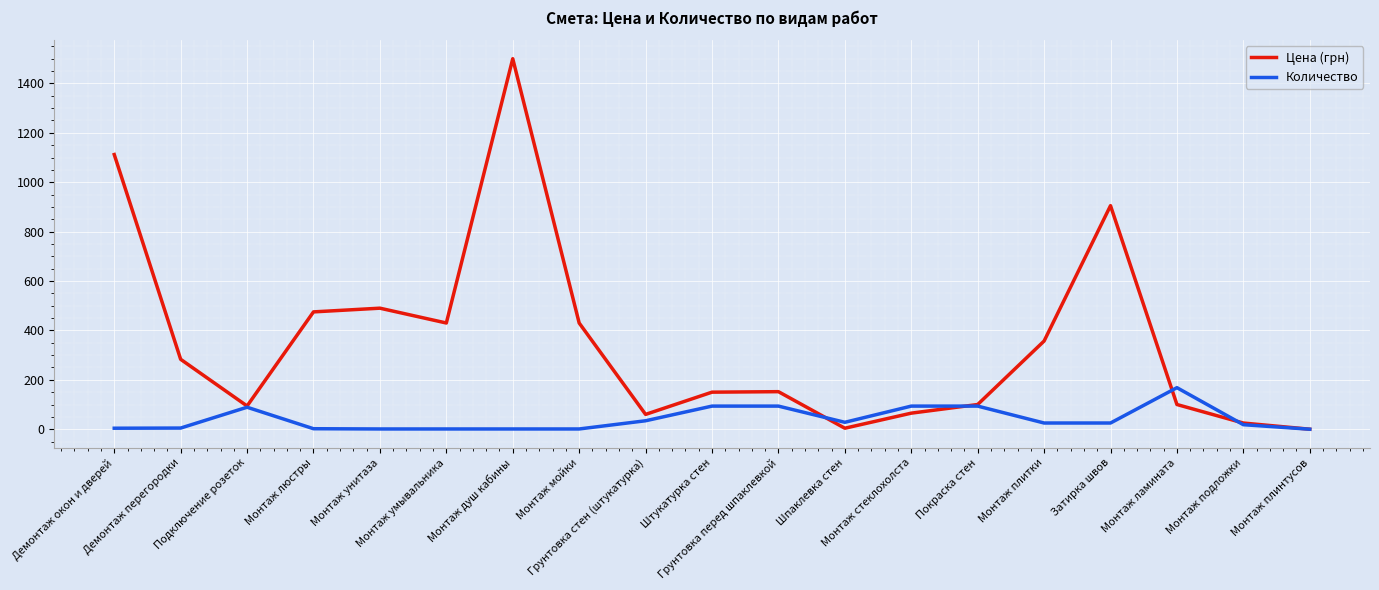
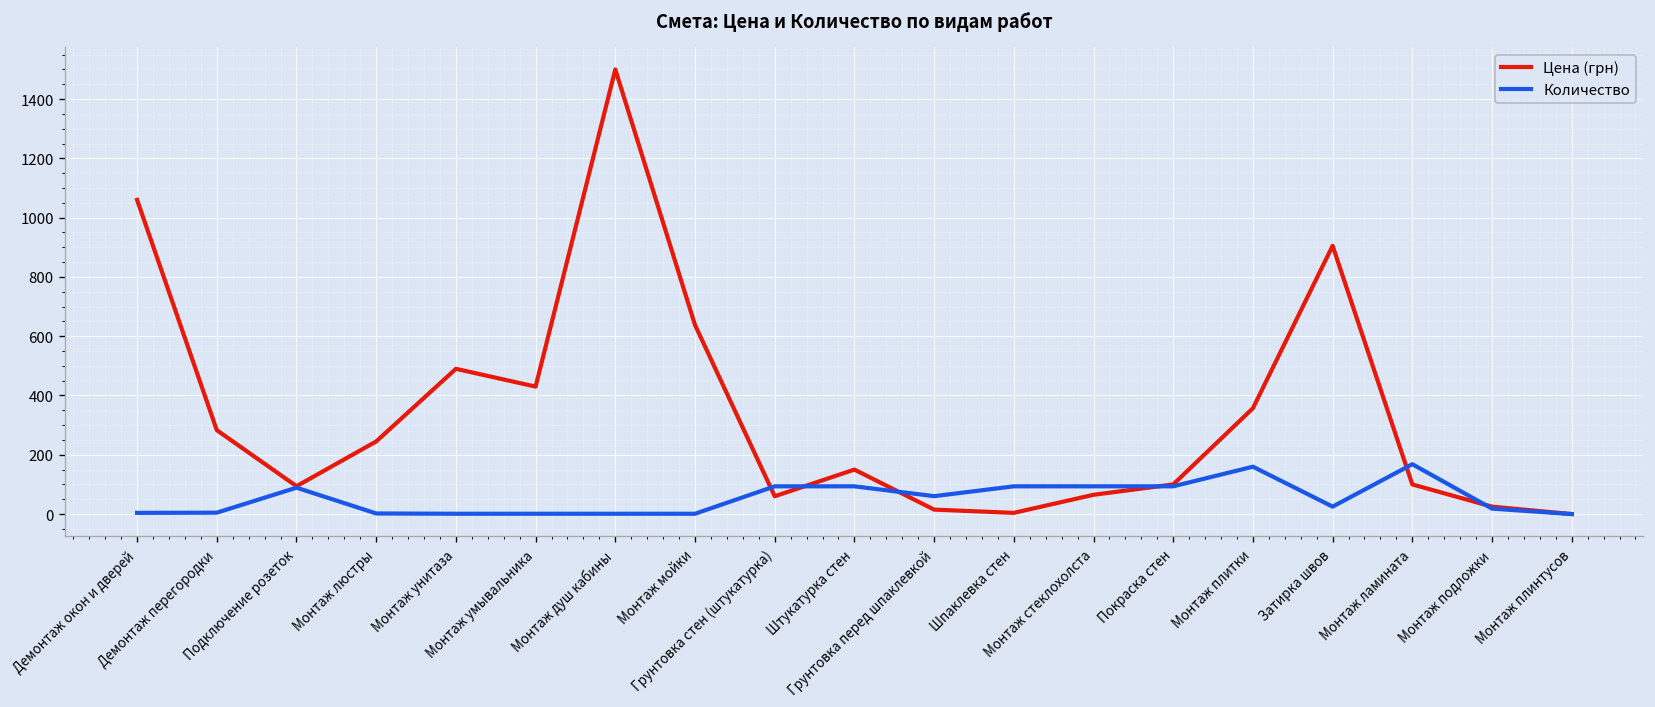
Цена (грн), Демонтаж окон и дверей: 1110 -> 1060
Цена (грн), Монтаж люстры: 480 -> 250
Цена (грн), Монтаж мойки: 430 -> 640
Количество, Грунтовка стен (штукатурка): 30 -> 90
Цена (грн), Грунтовка перед шпаклевкой: 150 -> 20
Количество, Грунтовка перед шпаклевкой: 90 -> 60
Количество, Шпаклевка стен: 30 -> 90
Количество, Монтаж плитки: 30 -> 160
